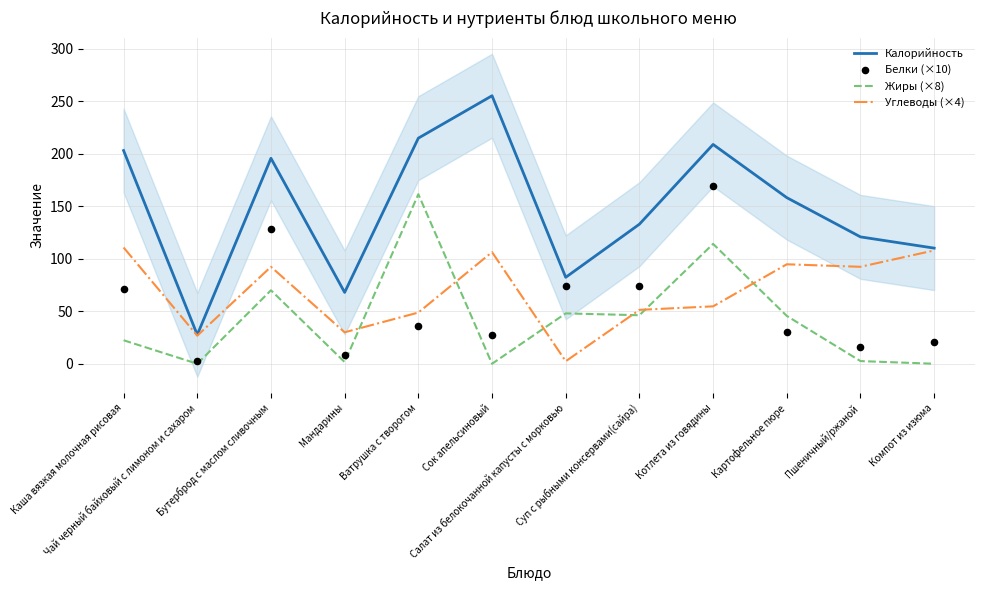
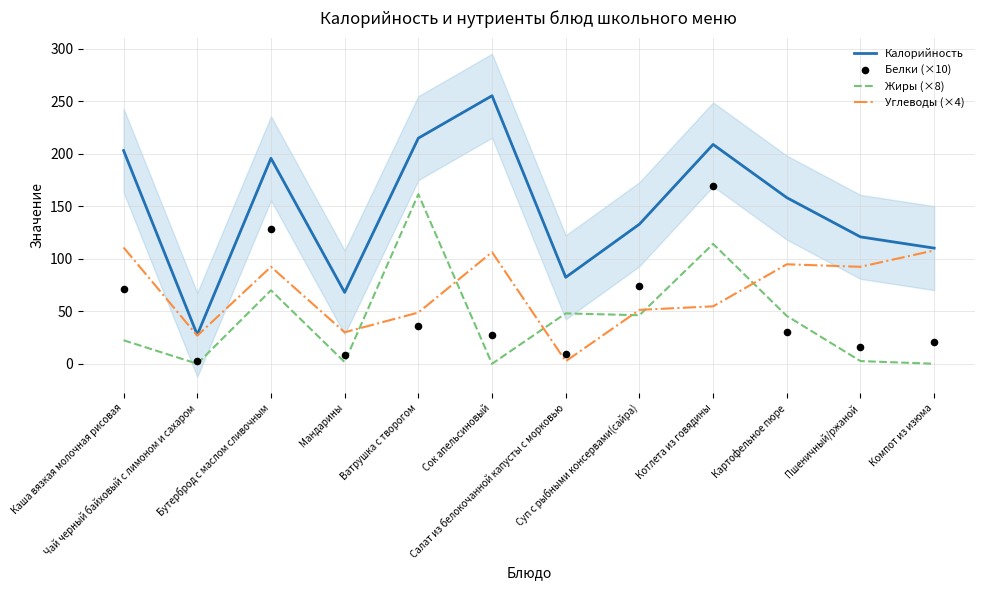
Белки (×10), Салат из белокочанной капусты с морковью: 74 -> 10
